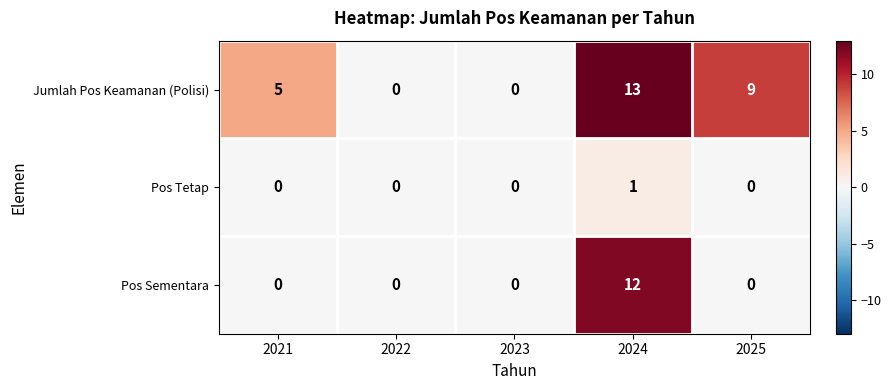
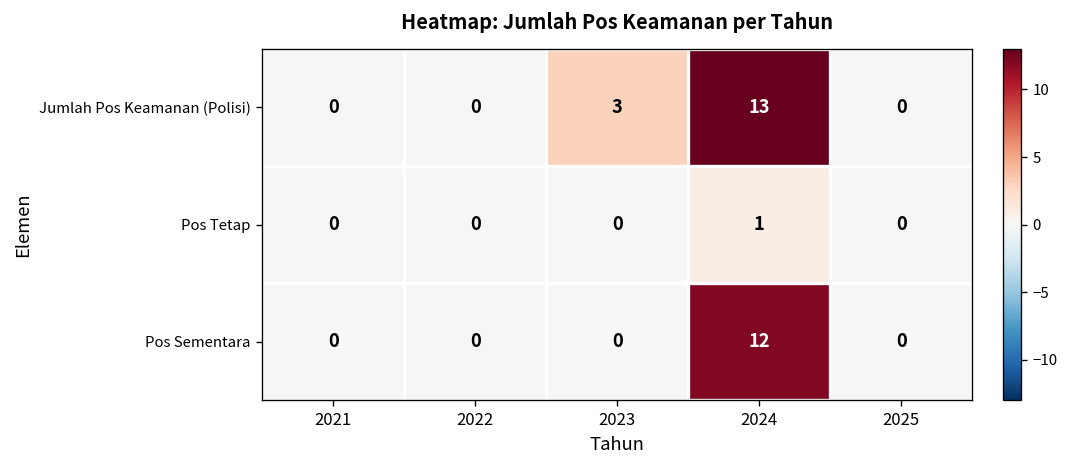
Jumlah Pos Keamanan (Polisi), 2021: 5 -> 0
Jumlah Pos Keamanan (Polisi), 2023: 0 -> 3
Jumlah Pos Keamanan (Polisi), 2025: 9 -> 0
